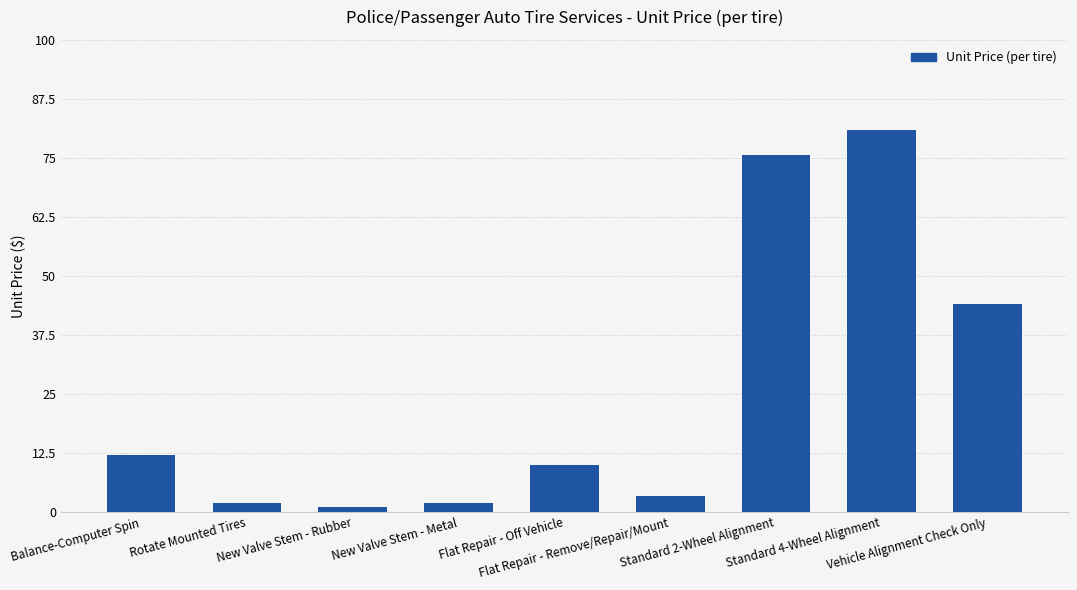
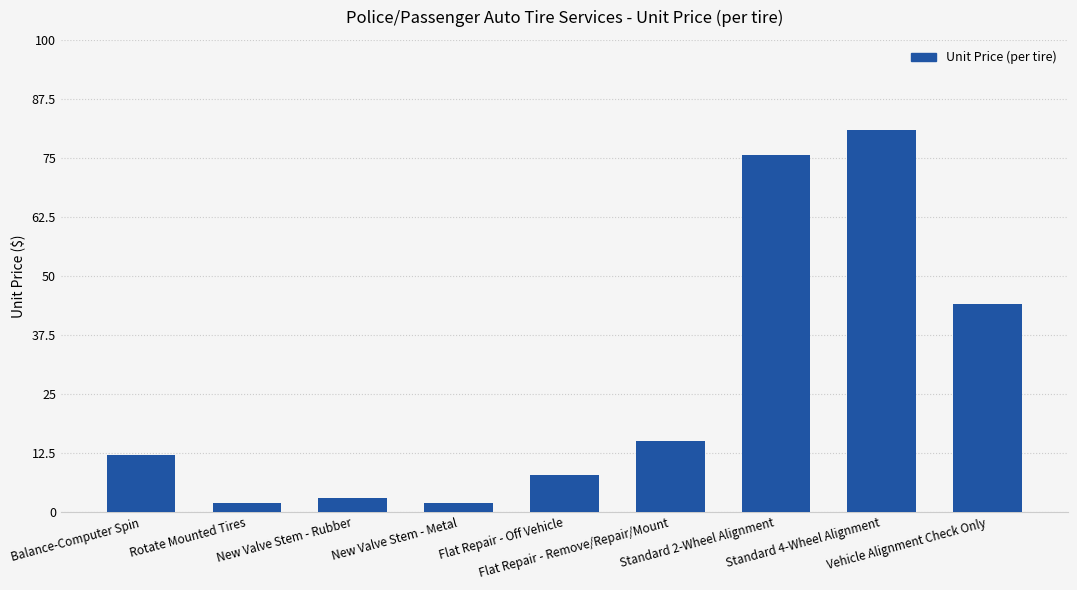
New Valve Stem - Rubber: 1 -> 3
Flat Repair - Off Vehicle: 10 -> 8
Flat Repair - Remove/Repair/Mount: 3 -> 15
